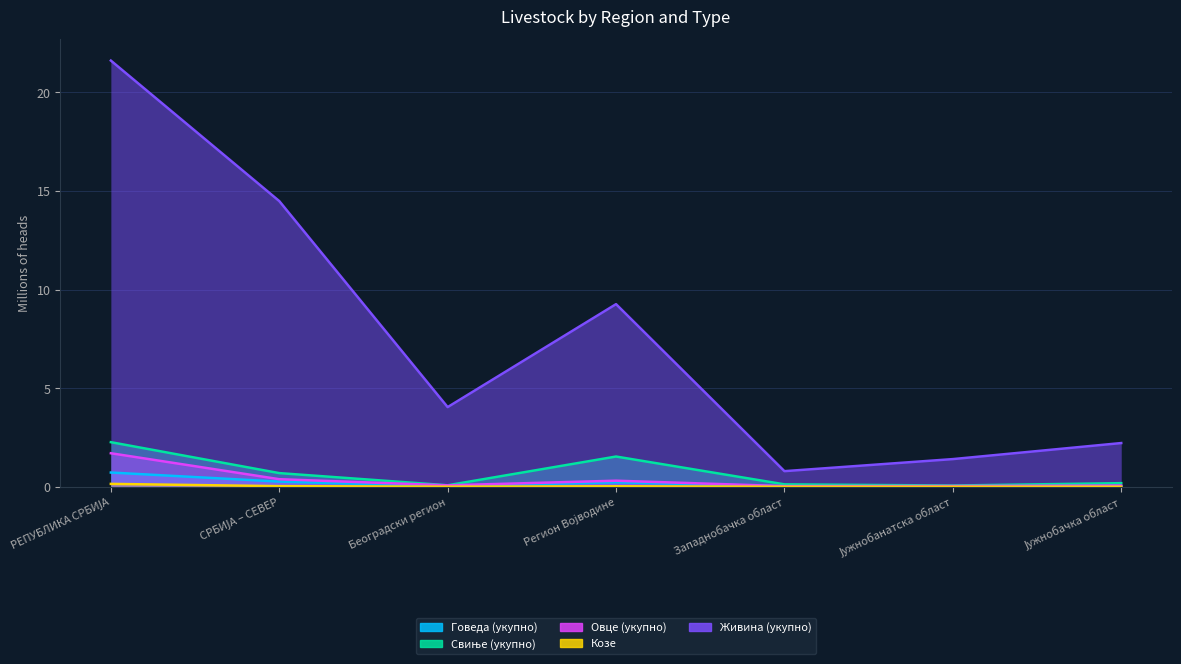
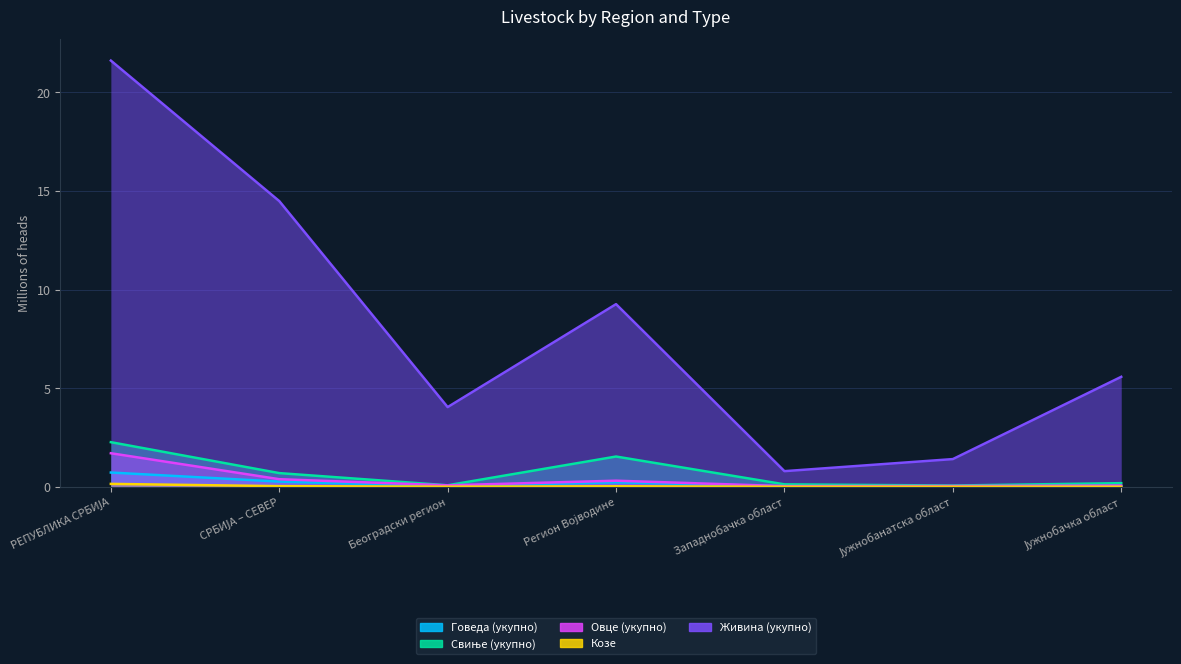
Живина (укупно), Јужнобачка област: 2.2 -> 5.6
